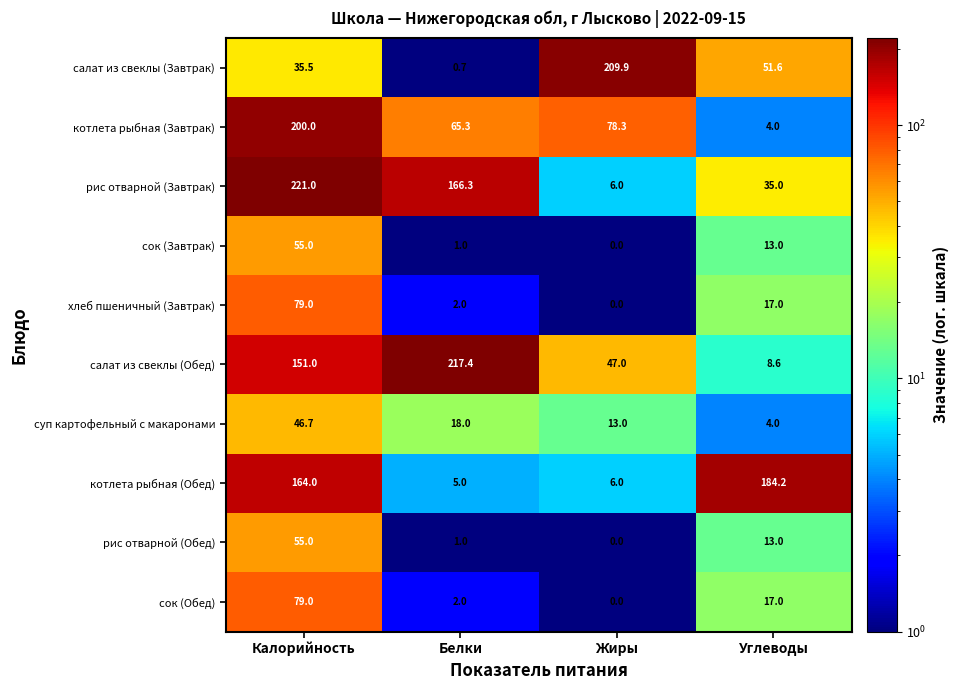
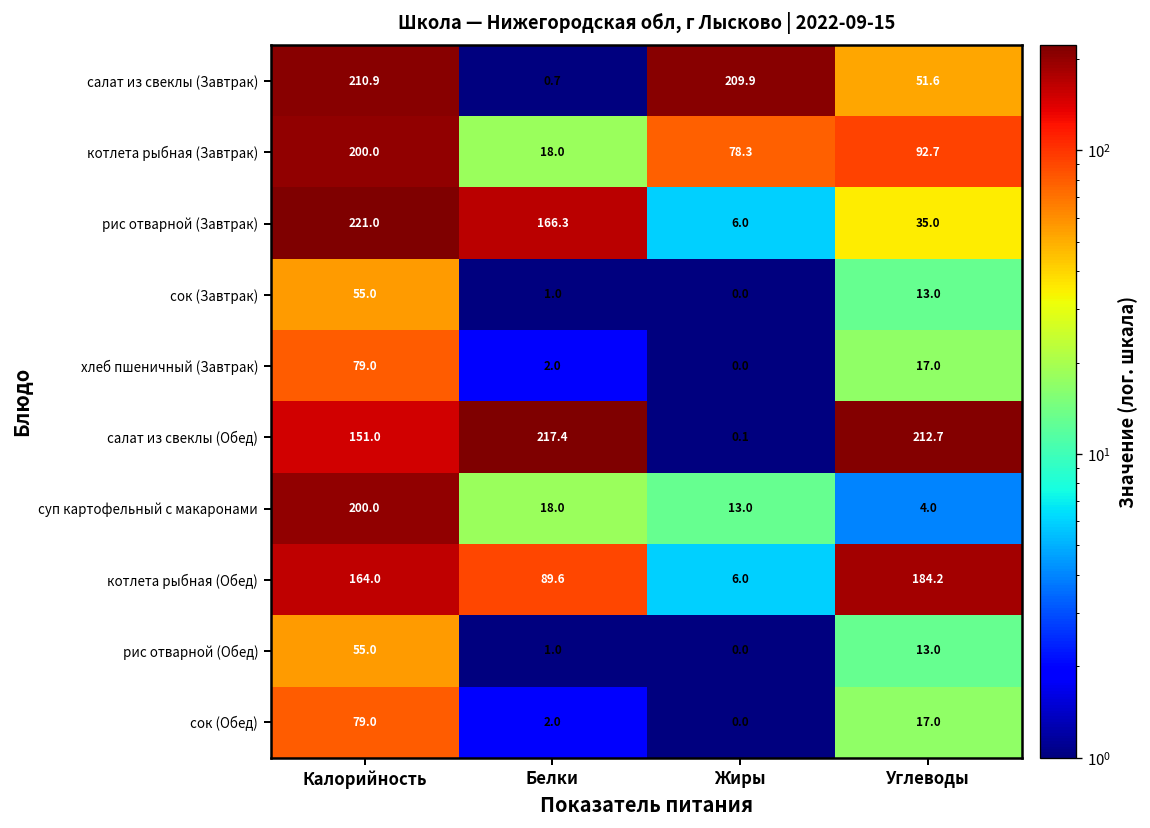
салат из свеклы (Завтрак), Калорийность: 35.5 -> 210.9
котлета рыбная (Завтрак), Белки: 65.3 -> 18.0
котлета рыбная (Завтрак), Углеводы: 4.0 -> 92.7
салат из свеклы (Обед), Жиры: 47.0 -> 0.1
салат из свеклы (Обед), Углеводы: 8.6 -> 212.7
суп картофельный с макаронами, Калорийность: 46.7 -> 200.0
котлета рыбная (Обед), Белки: 5.0 -> 89.6
